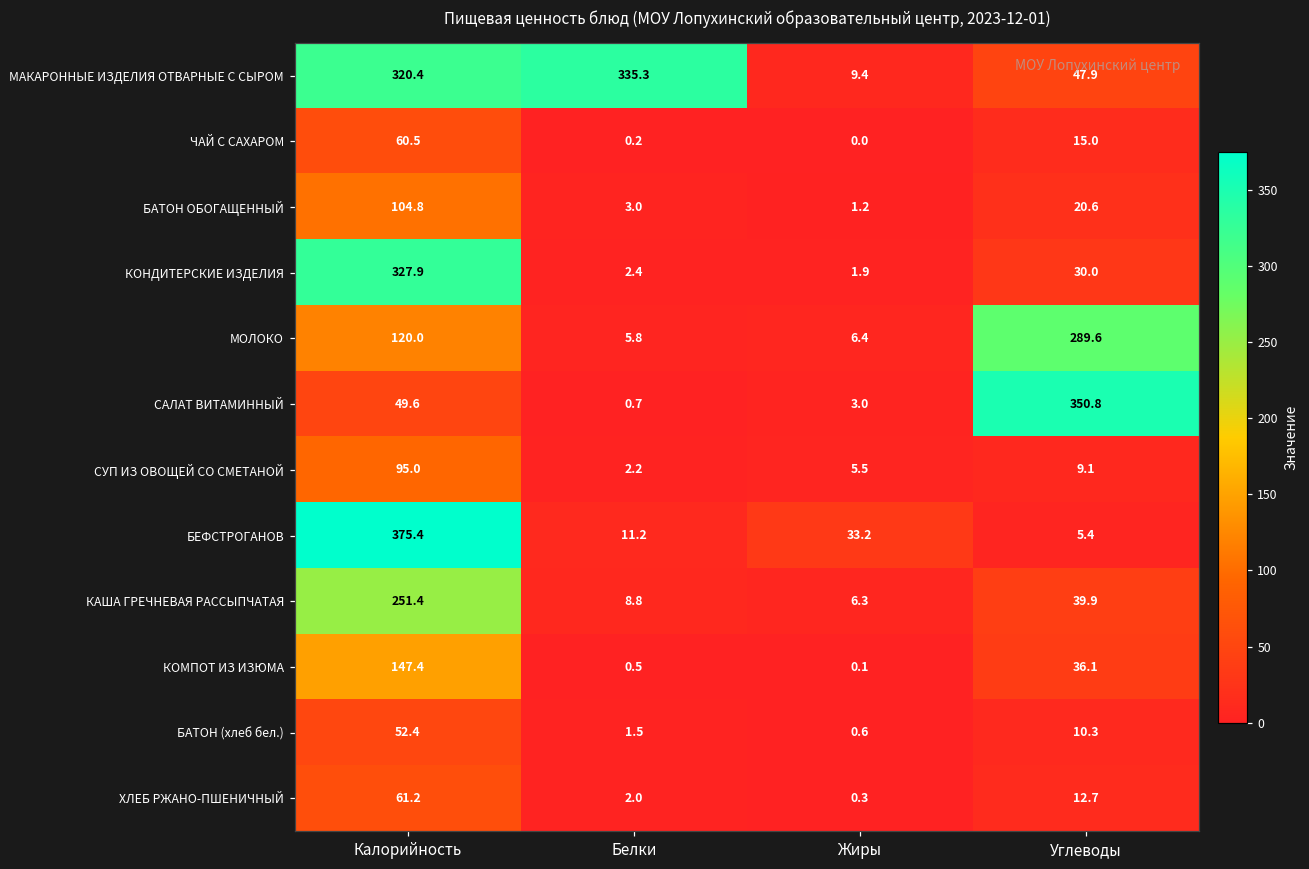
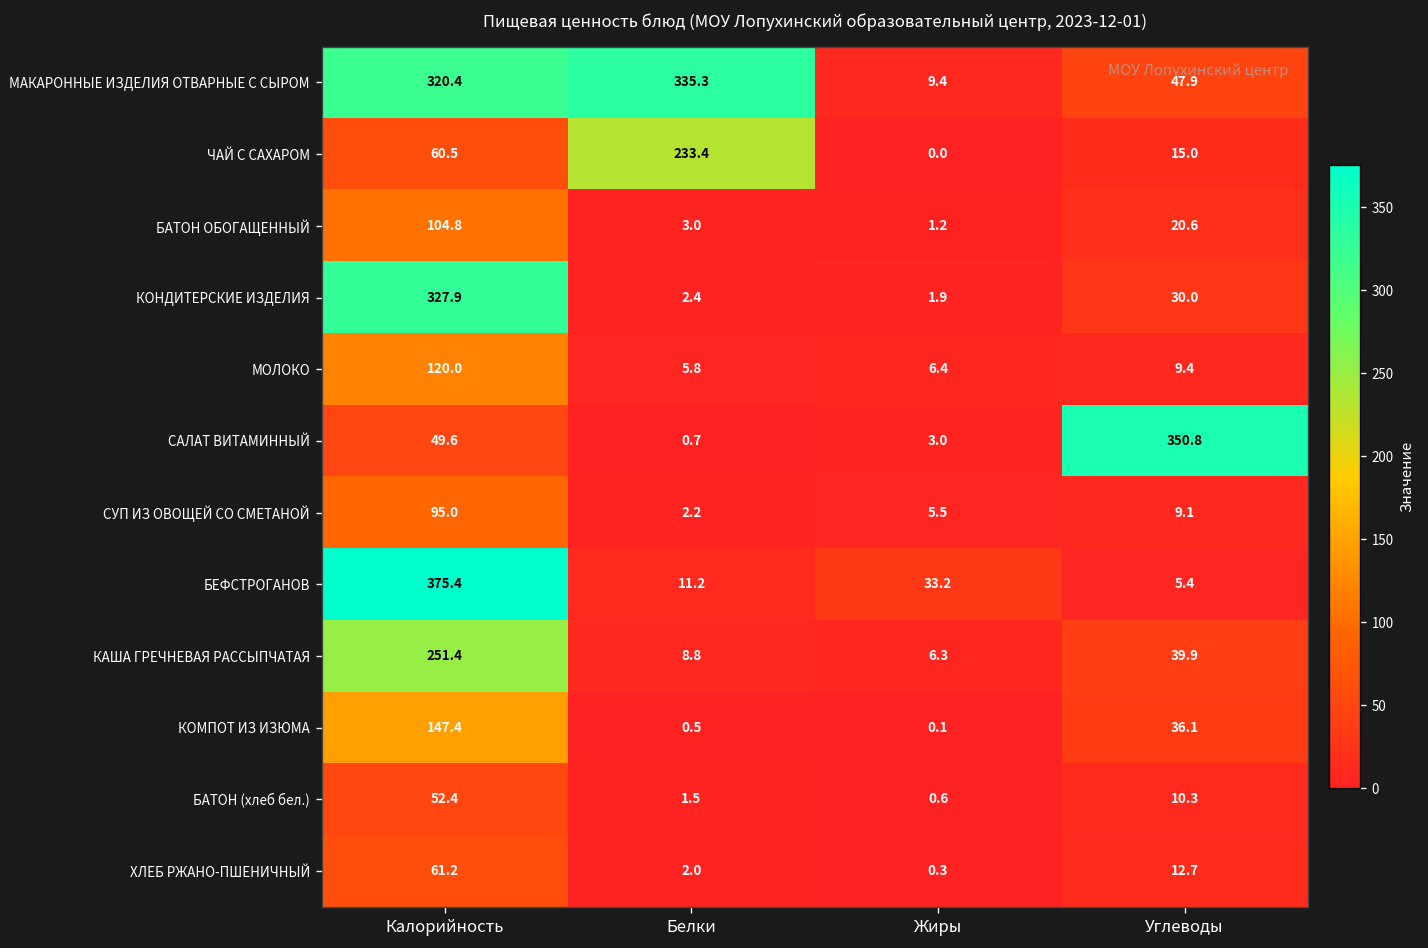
ЧАЙ С САХАРОМ, Белки: 0.2 -> 233.4
МОЛОКО, Углеводы: 289.6 -> 9.4
